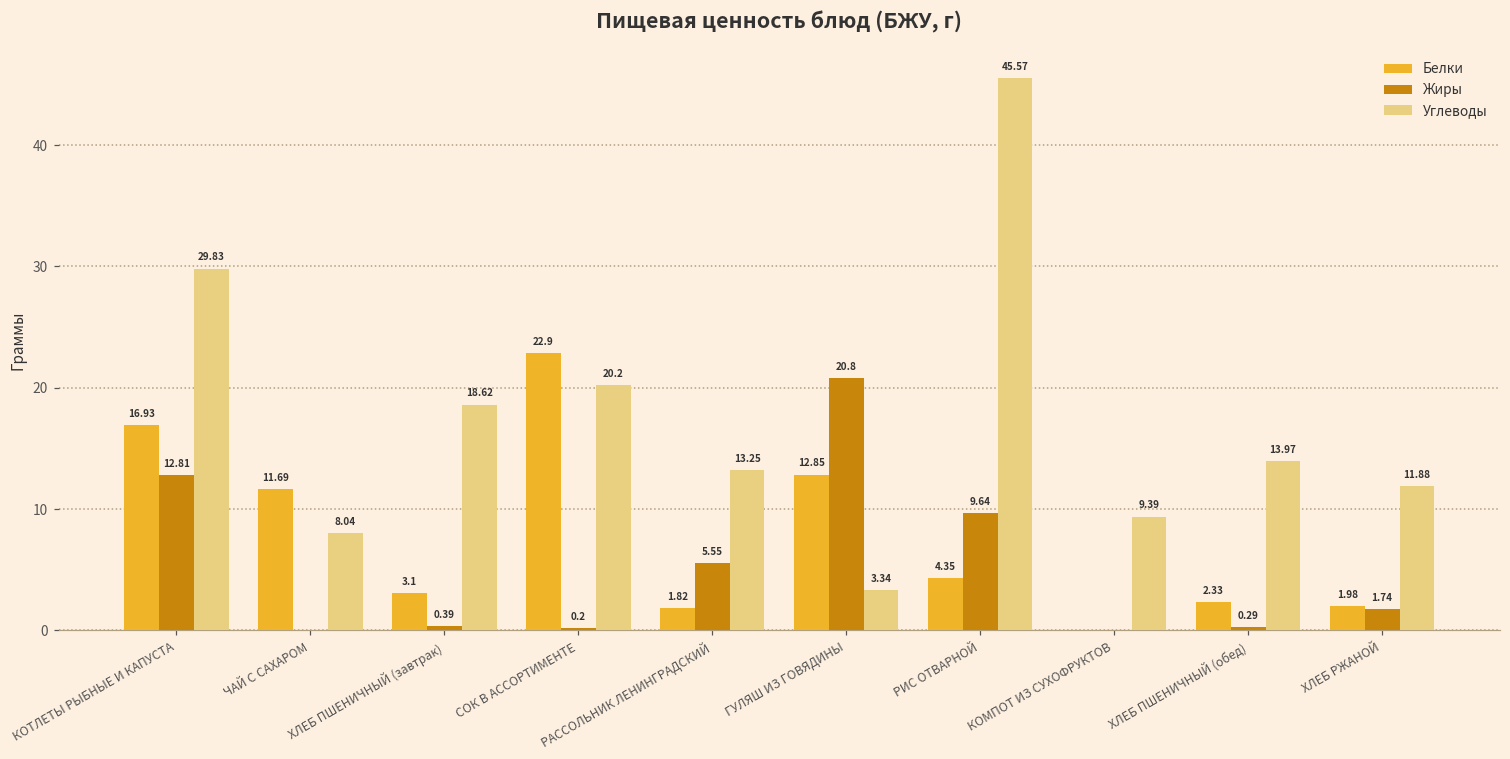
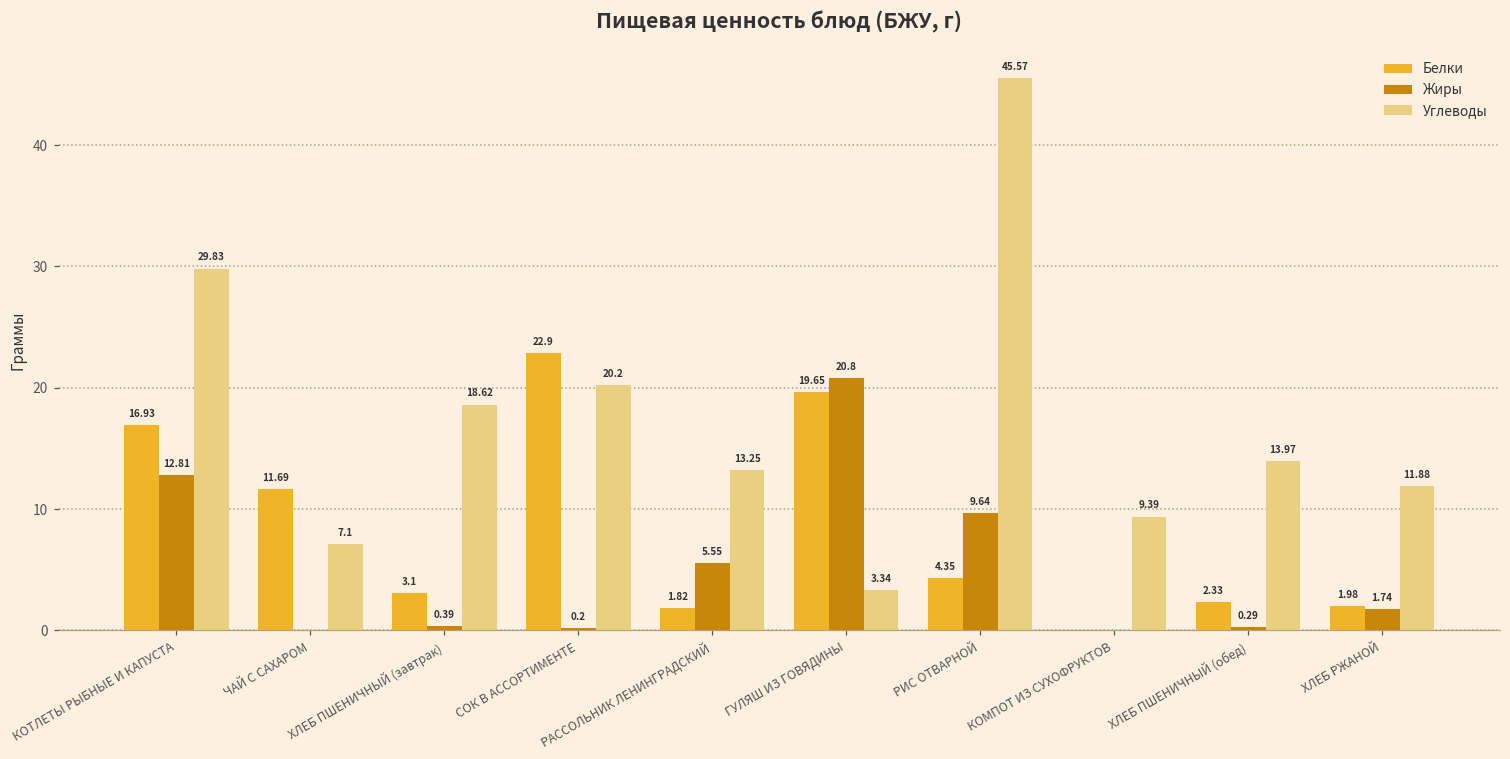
Углеводы, ЧАЙ С САХАРОМ: 8.04 -> 7.1
Белки, ГУЛЯШ ИЗ ГОВЯДИНЫ: 12.85 -> 19.65
